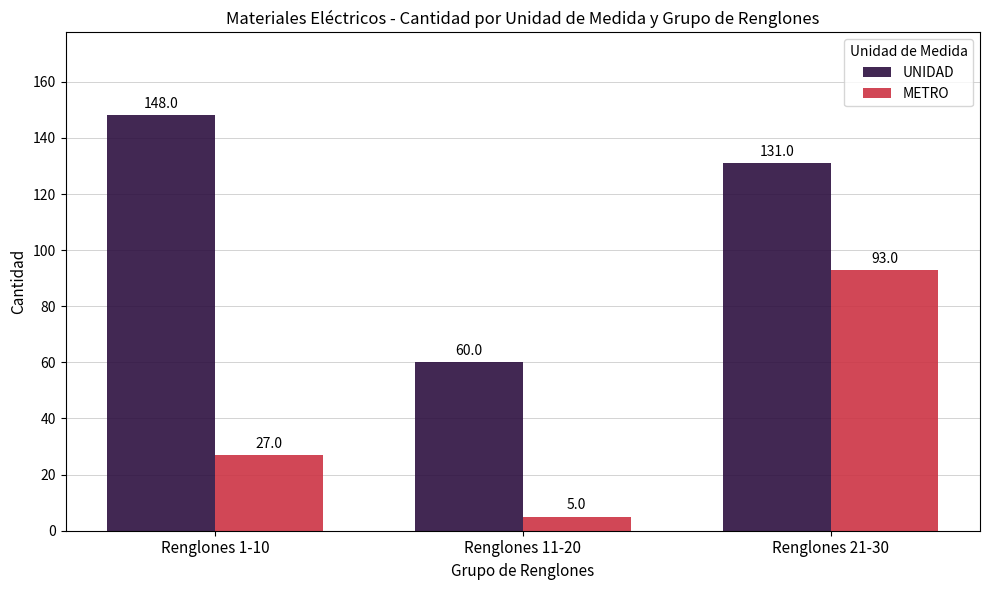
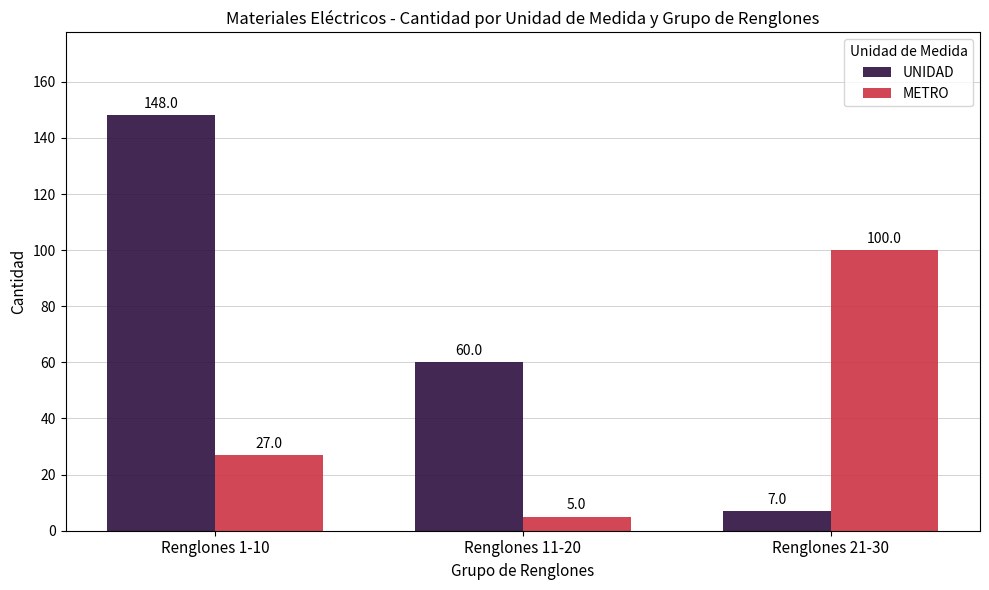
UNIDAD, Renglones 21-30: 131.0 -> 7.0
METRO, Renglones 21-30: 93.0 -> 100.0
